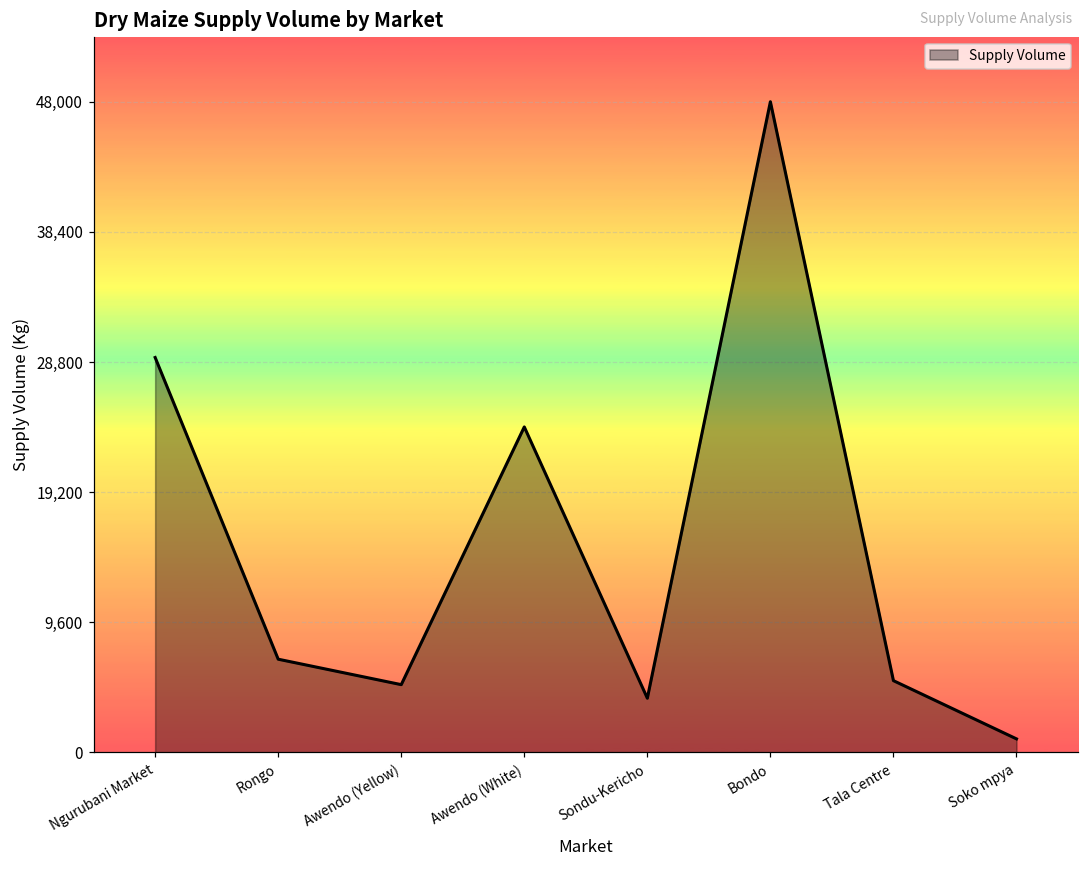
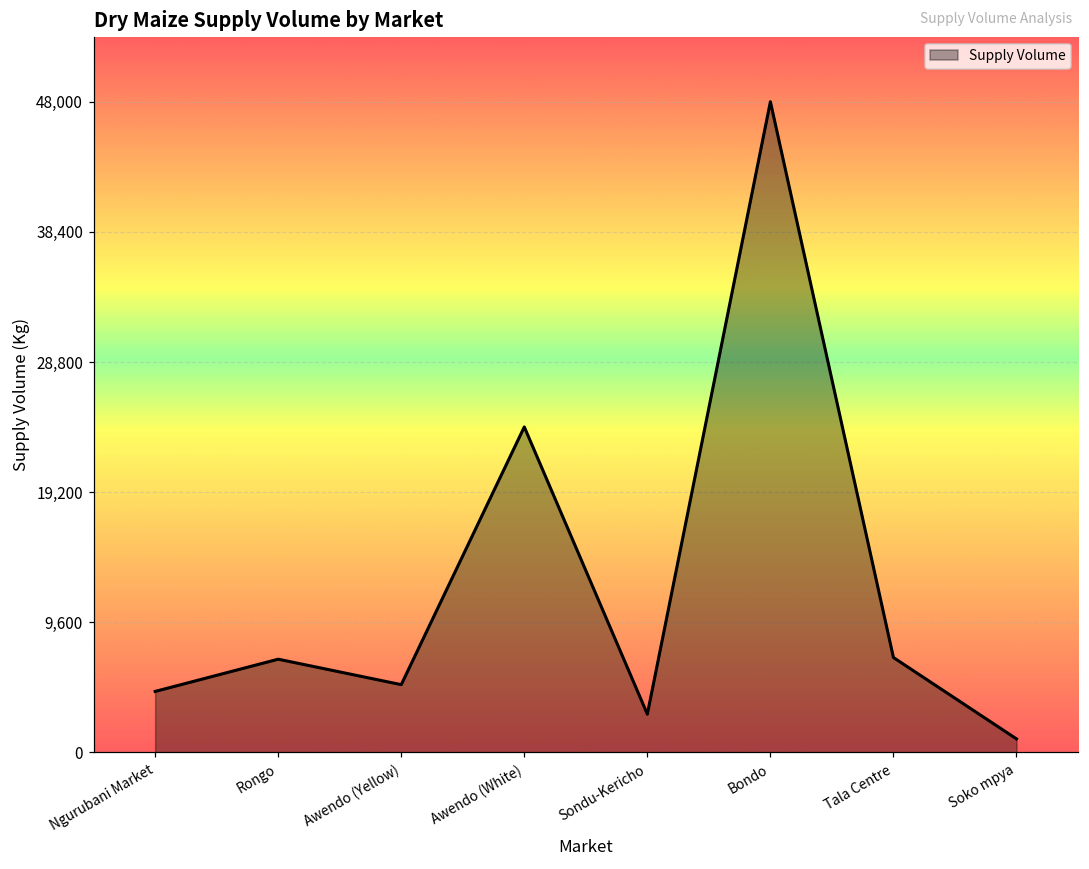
Ngurubani Market: 29,100 -> 4,500
Sondu-Kericho: 4,000 -> 2,800
Tala Centre: 5,300 -> 7,000
